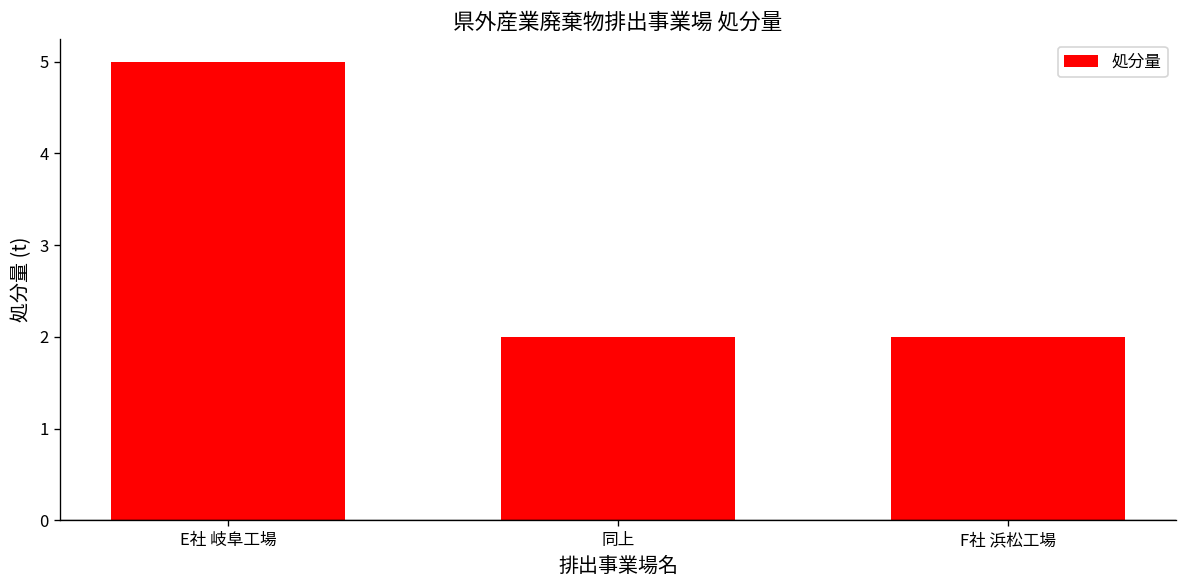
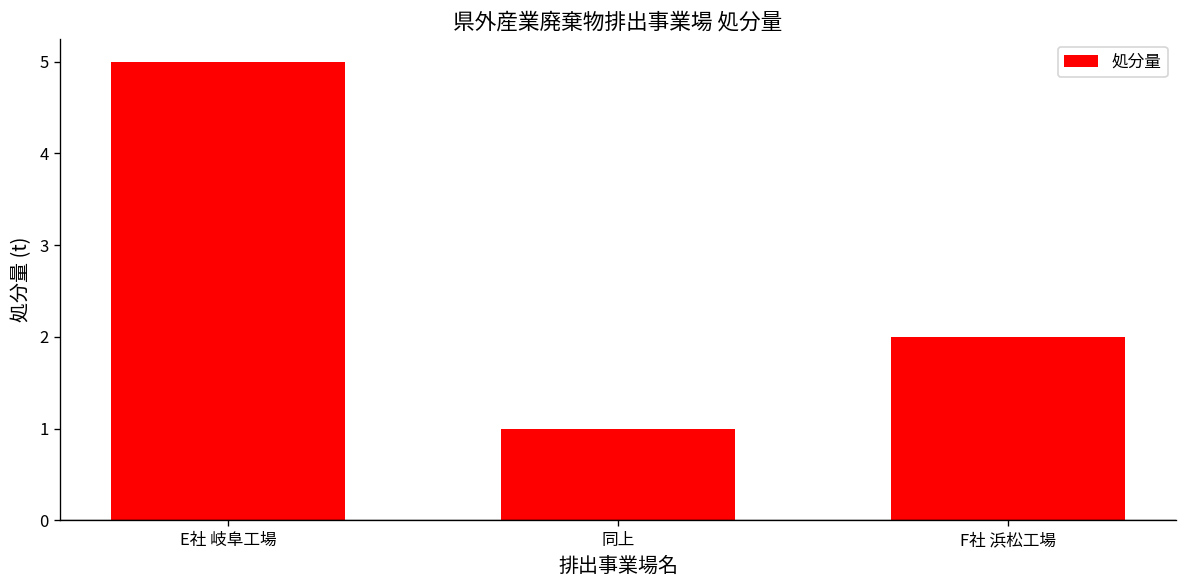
同上: 2 -> 1
